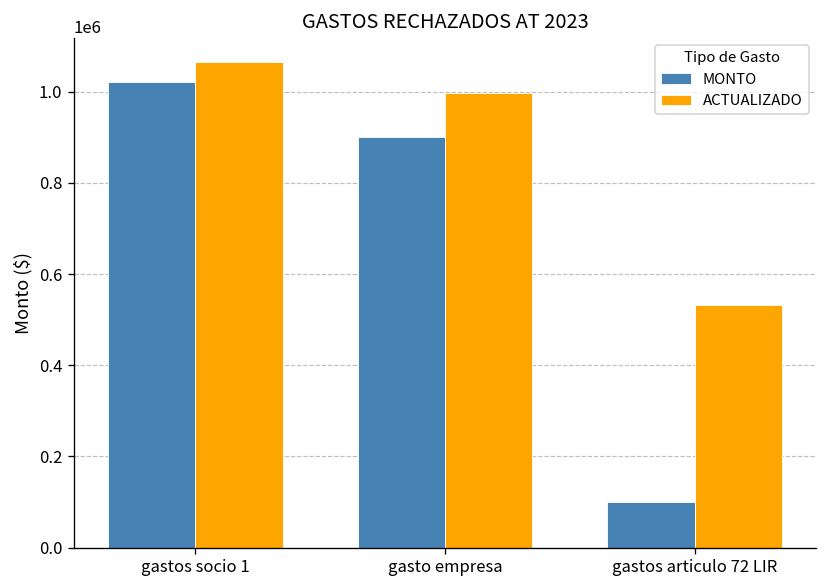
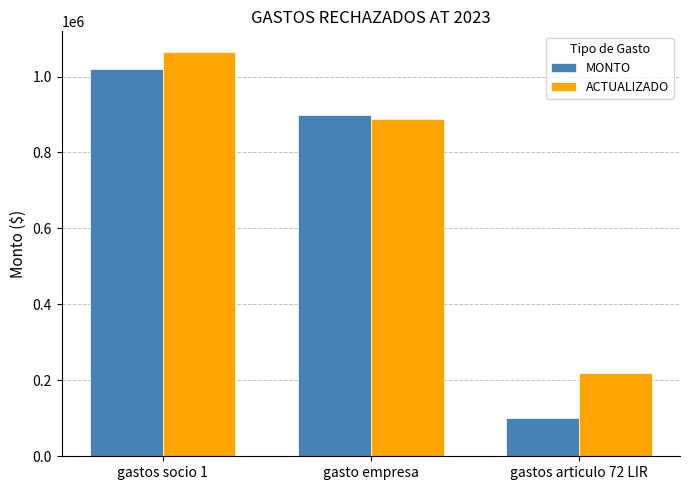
ACTUALIZADO, gasto empresa: 1000000 -> 890000
ACTUALIZADO, gastos articulo 72 LIR: 530000 -> 220000
